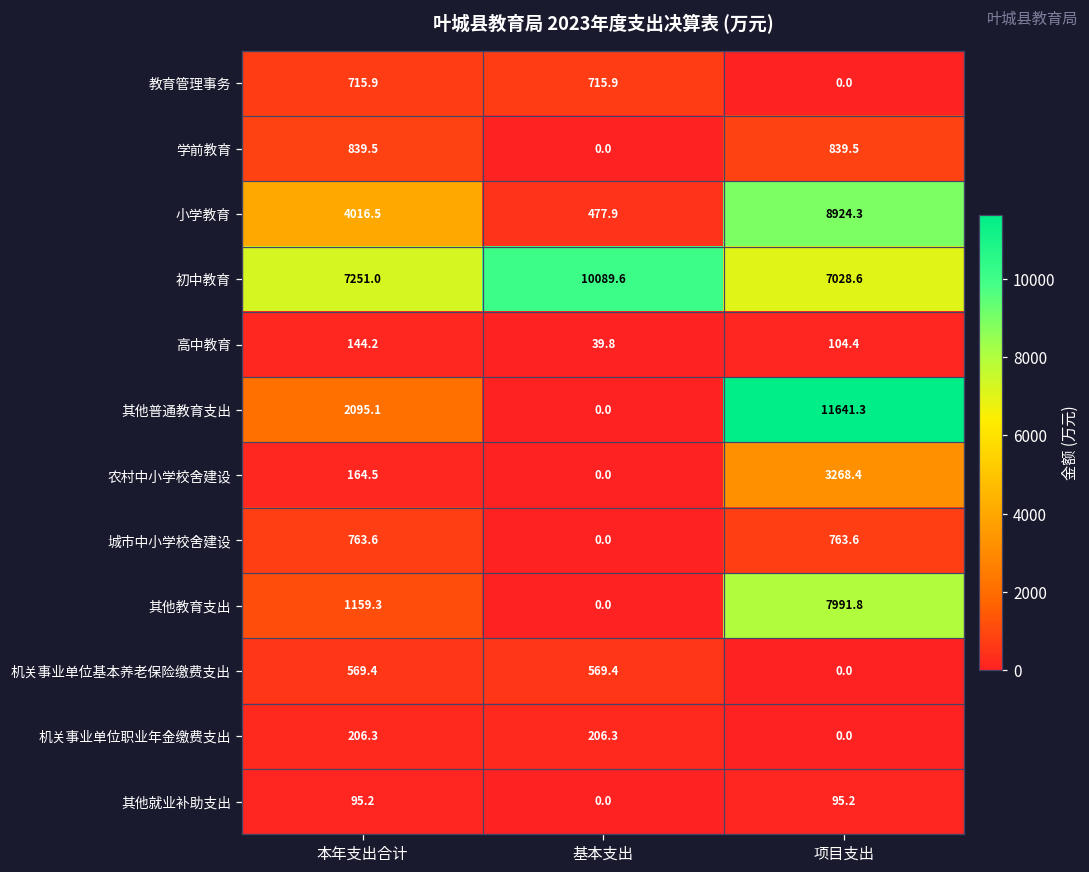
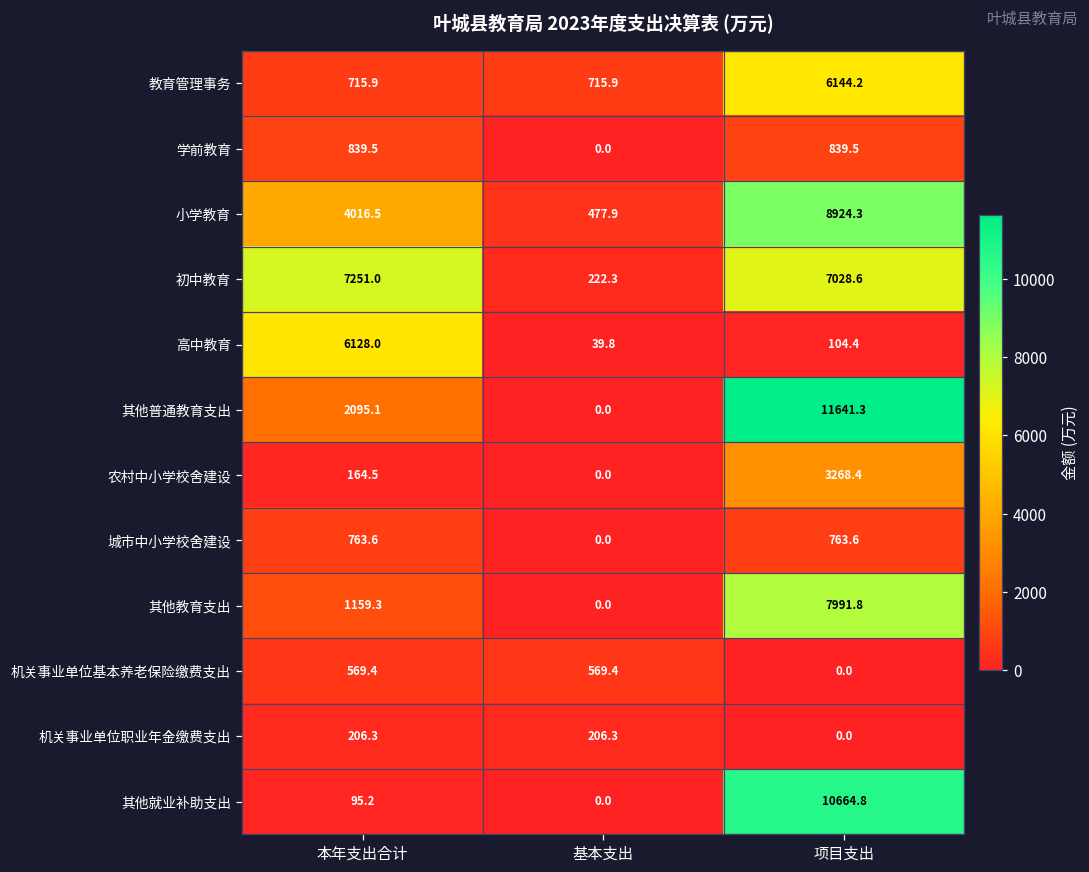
教育管理事务, 项目支出: 0.0 -> 6144.2
初中教育, 基本支出: 10089.6 -> 222.3
高中教育, 本年支出合计: 144.2 -> 6128.0
其他就业补助支出, 项目支出: 95.2 -> 10664.8
